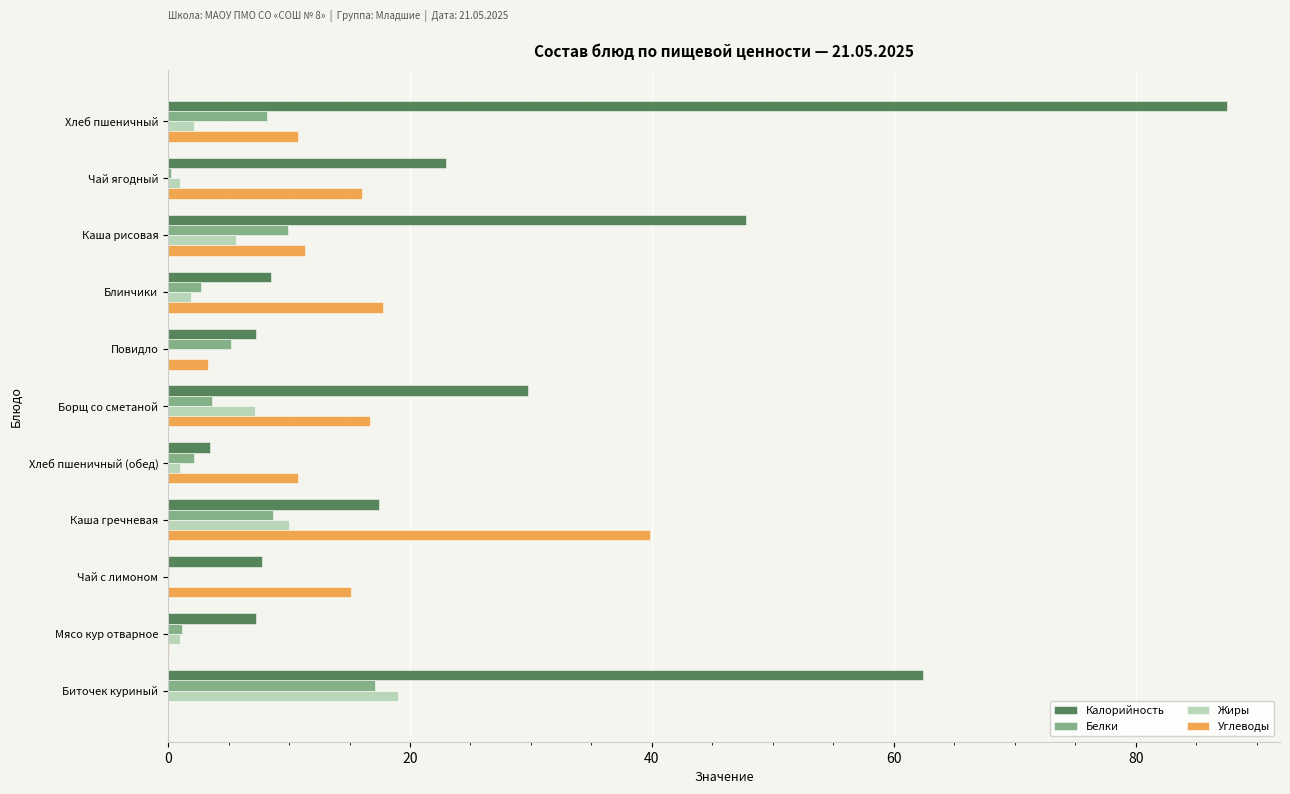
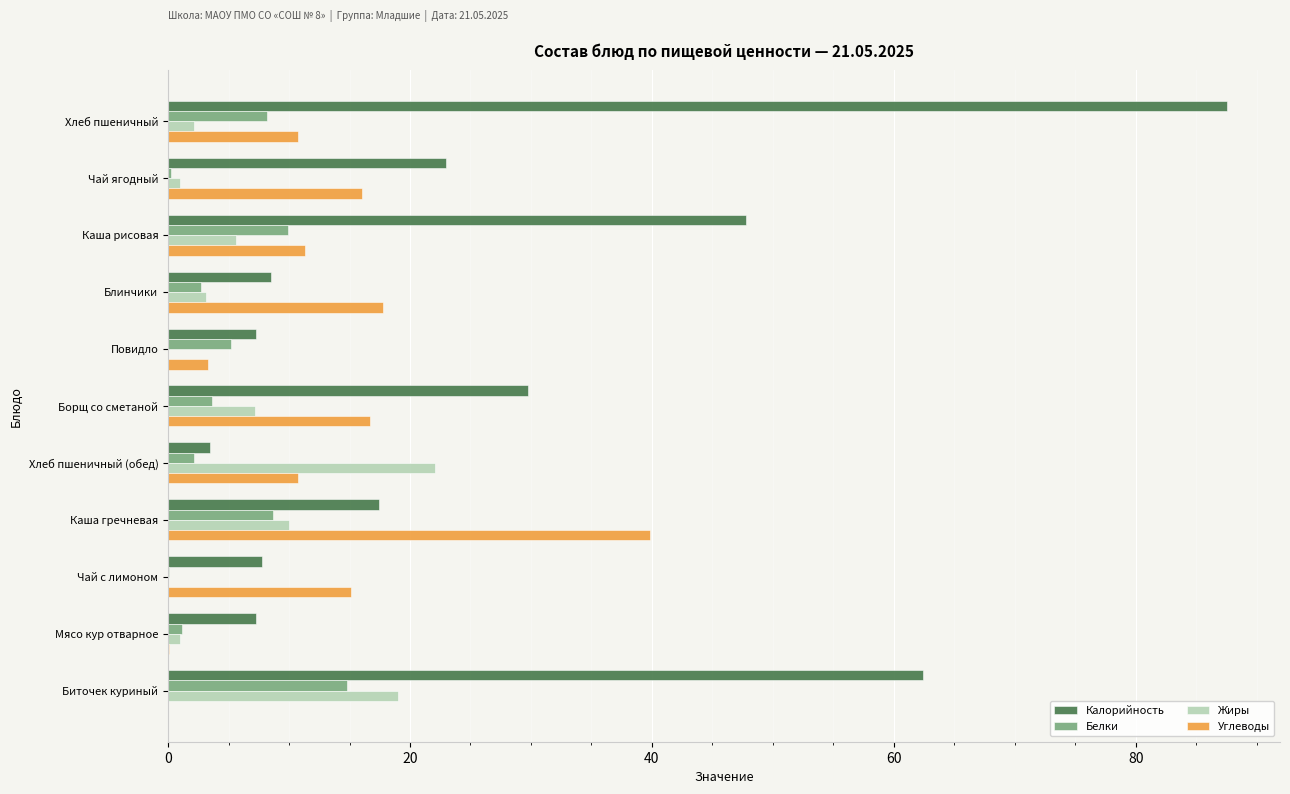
Жиры, Блинчики: 1.9 -> 3.2
Жиры, Хлеб пшеничный (обед): 1.0 -> 22.1
Белки, Биточек куриный: 17.1 -> 14.8
